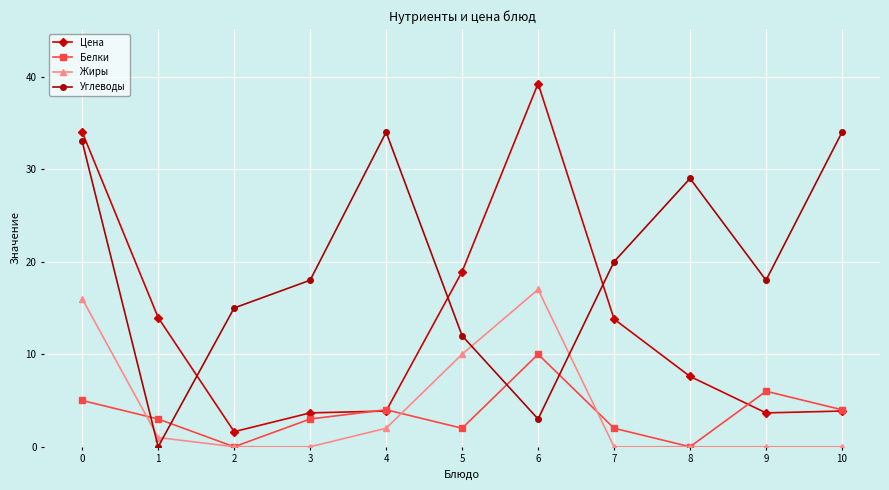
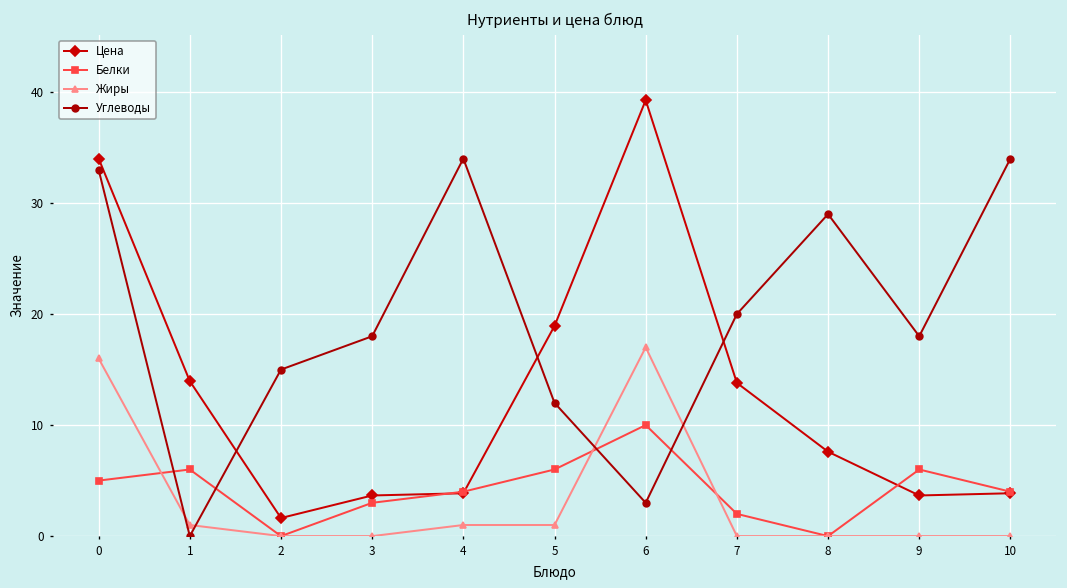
Белки, 1: 3 -> 6
Жиры, 4: 2 -> 1
Белки, 5: 2 -> 6
Жиры, 5: 10 -> 1
